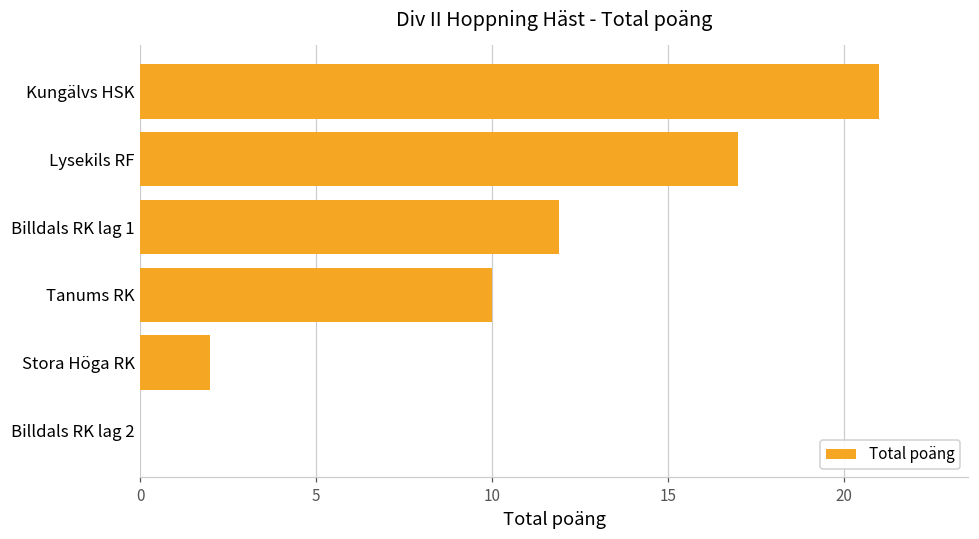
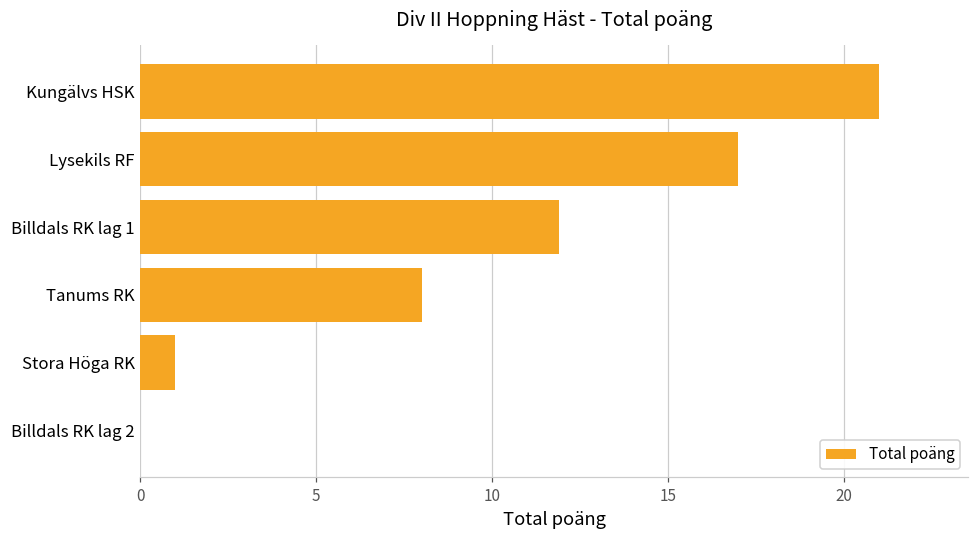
Tanums RK: 10 -> 8
Stora Höga RK: 2 -> 1
